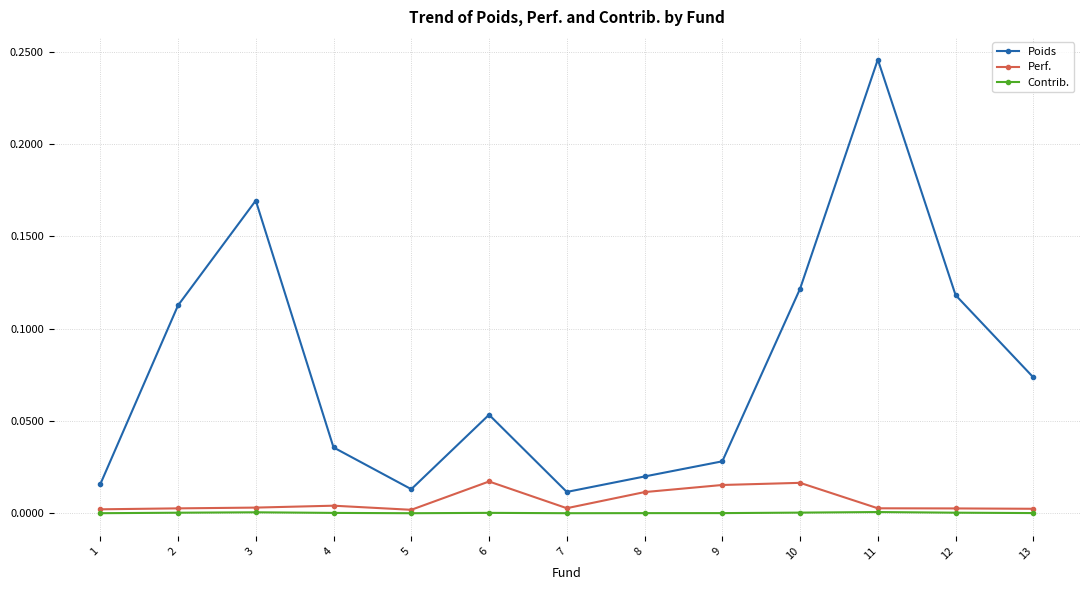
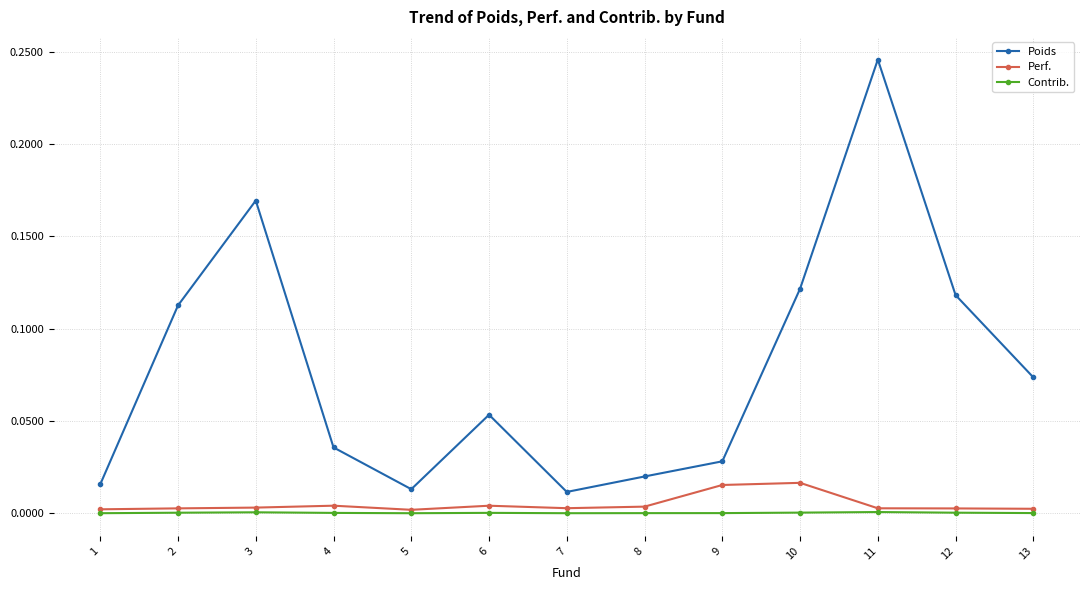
Perf., 6: 0.017 -> 0.004
Perf., 8: 0.011 -> 0.004
